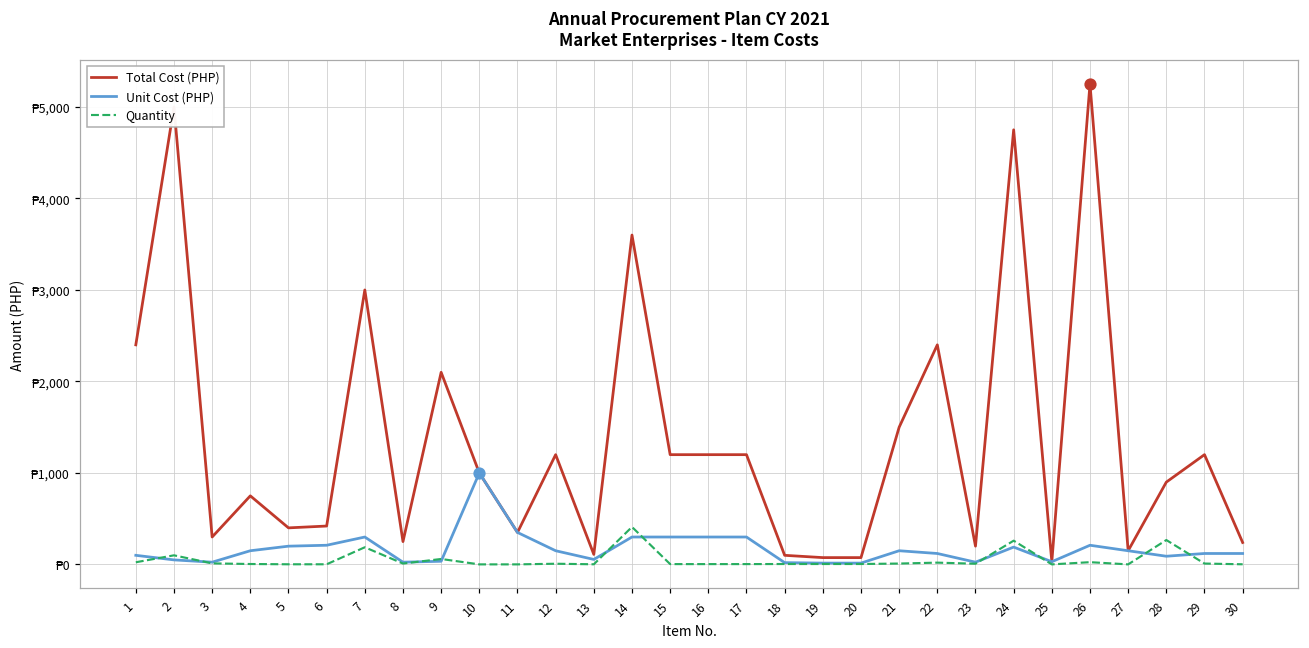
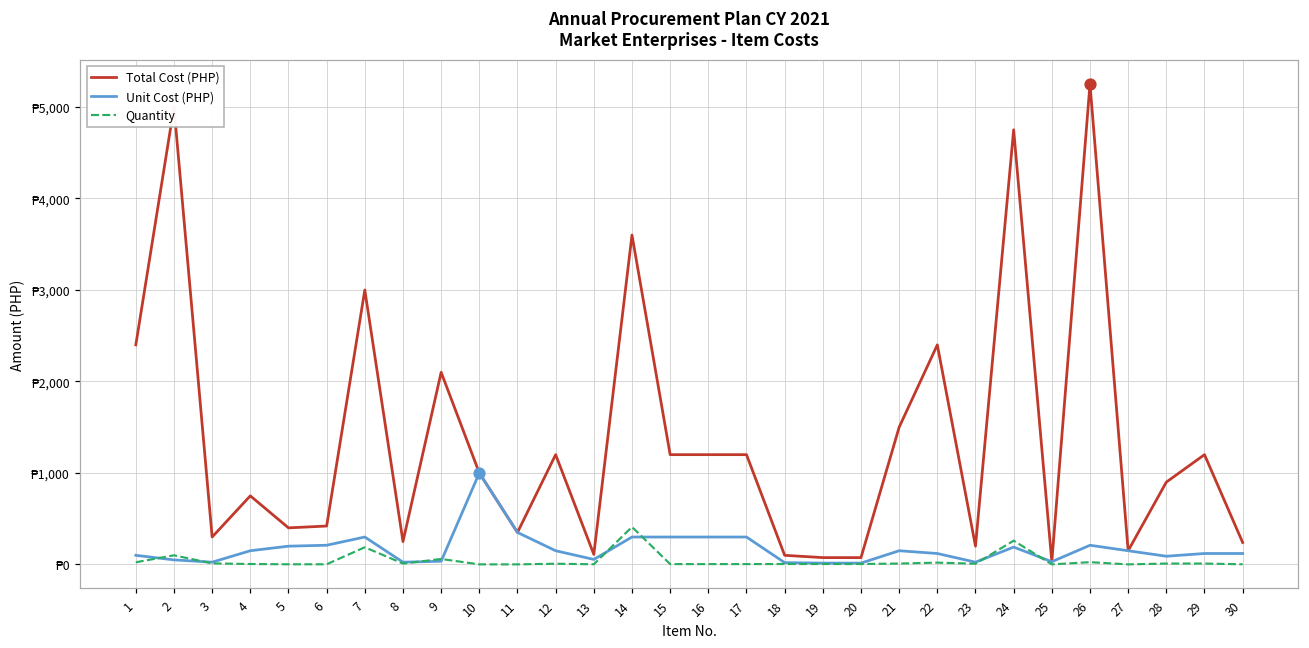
Quantity, 28: ₱300 -> ₱0
